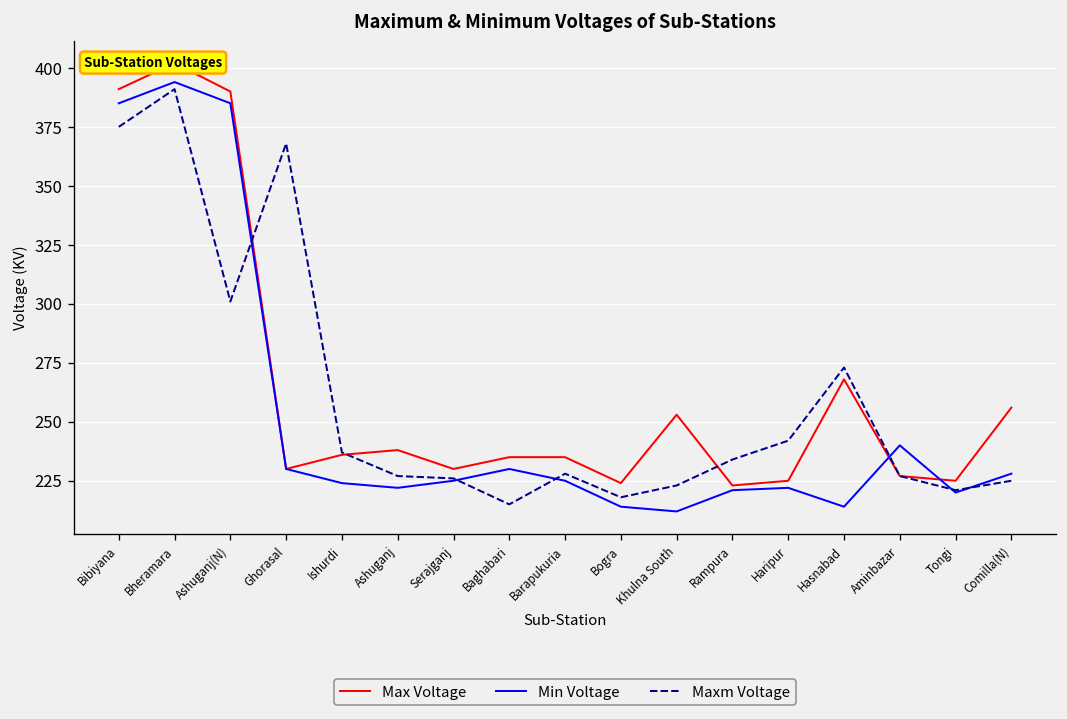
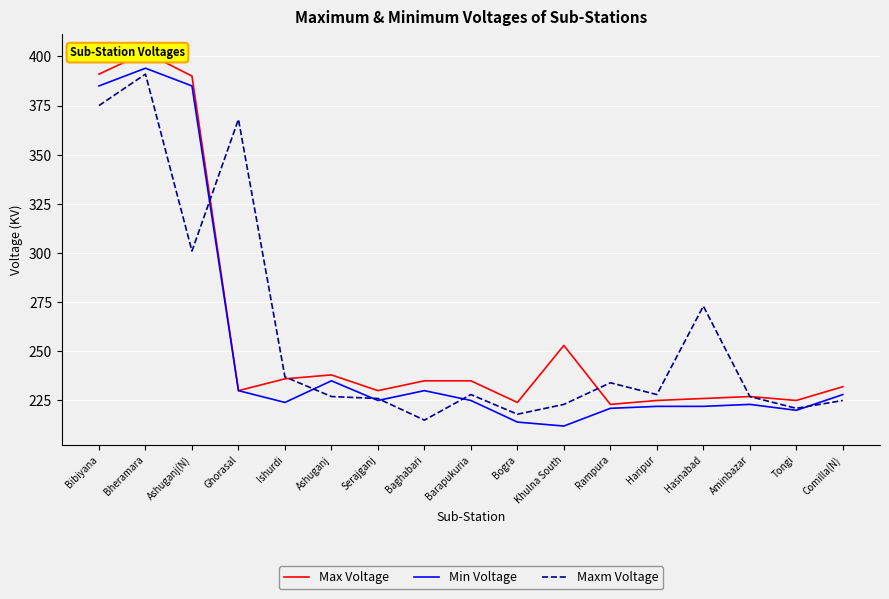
Min Voltage, Ashuganj: 222 -> 235
Maxm Voltage, Haripur: 242 -> 228
Max Voltage, Hasnabad: 268 -> 226
Min Voltage, Hasnabad: 214 -> 222
Min Voltage, Aminbazar: 240 -> 223
Max Voltage, Comilla(N): 256 -> 232
